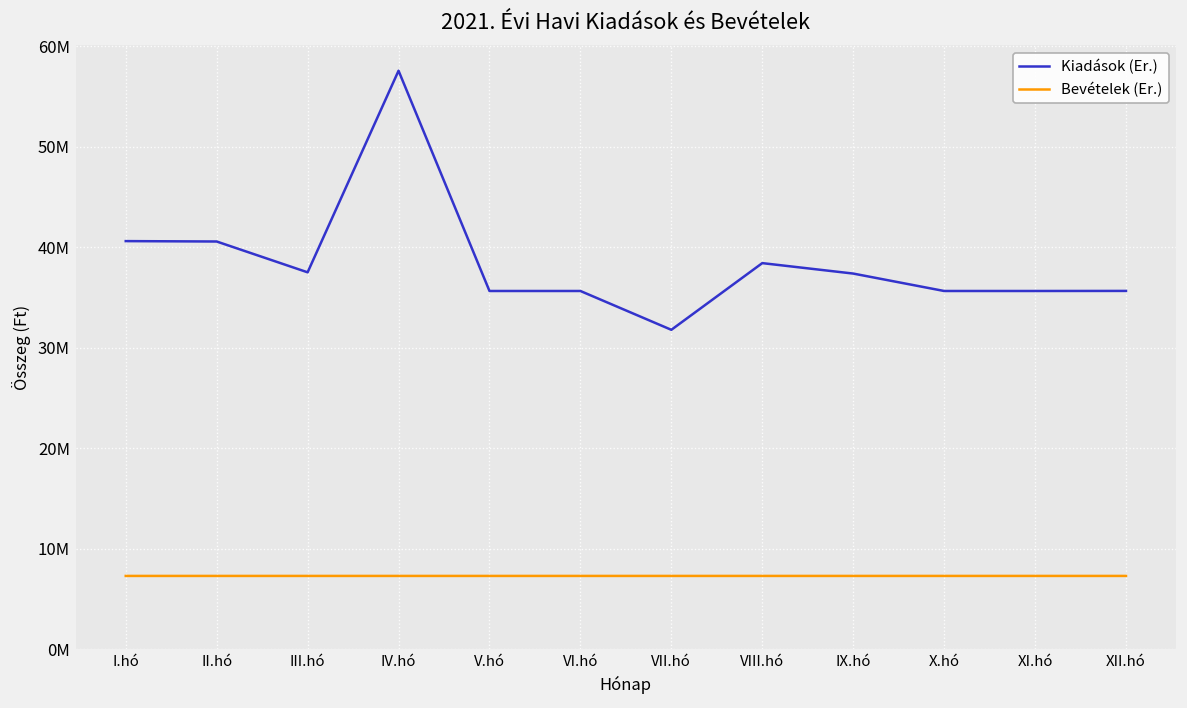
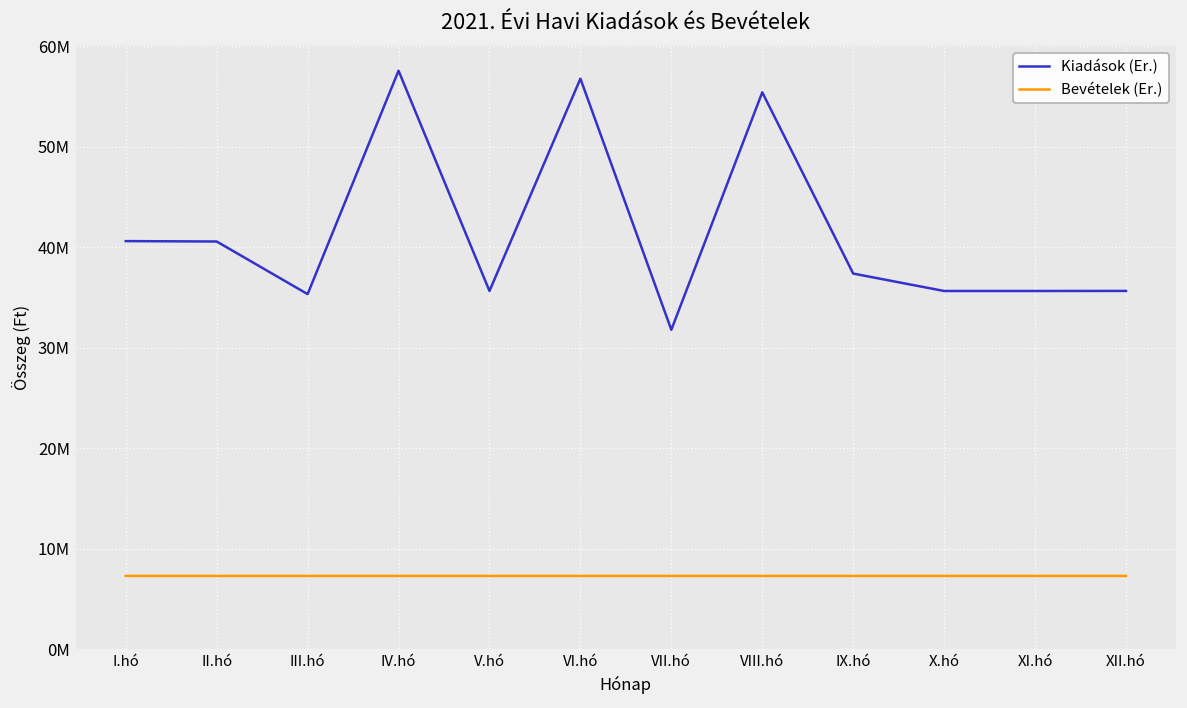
Kiadások (Er.), III.hó: 38000000 -> 35000000
Kiadások (Er.), VI.hó: 36000000 -> 57000000
Kiadások (Er.), VIII.hó: 38000000 -> 55000000
